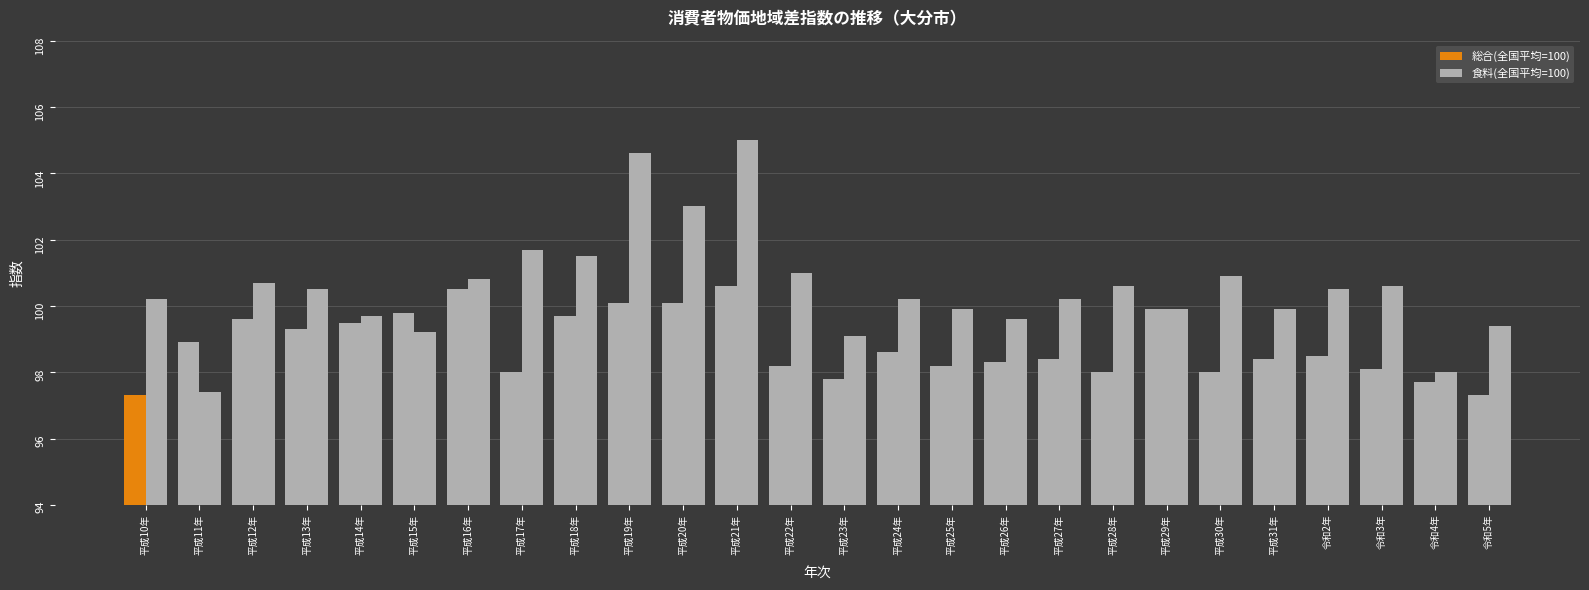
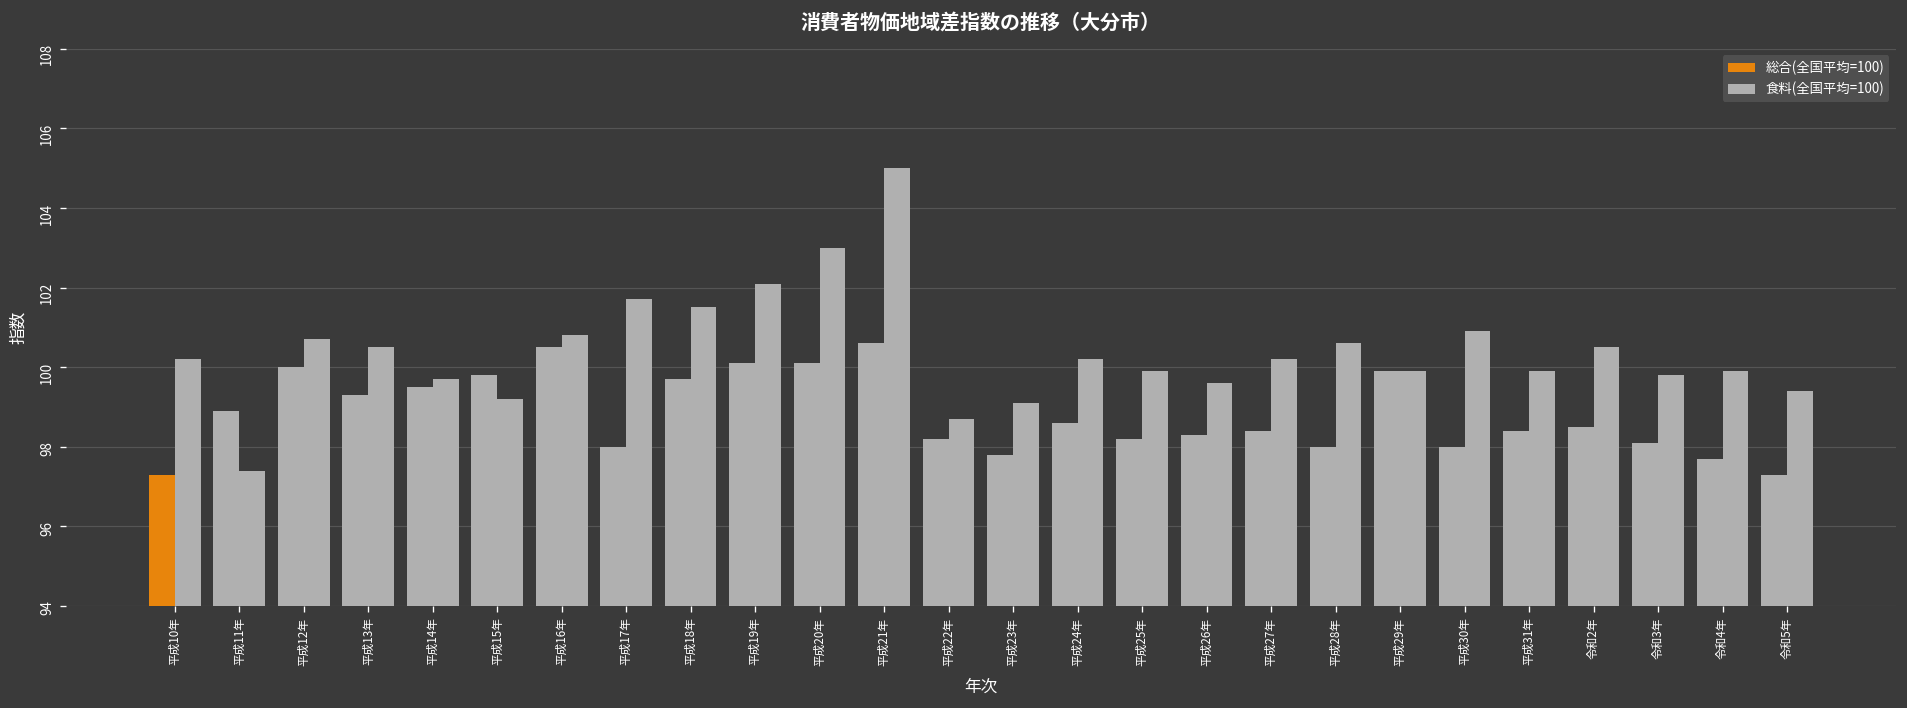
総合(全国平均=100), 平成12年: 99.6 -> 100.0
食料(全国平均=100), 平成19年: 104.6 -> 102.1
食料(全国平均=100), 平成22年: 101.0 -> 98.7
食料(全国平均=100), 令和3年: 100.6 -> 99.8
食料(全国平均=100), 令和4年: 98.0 -> 99.9
